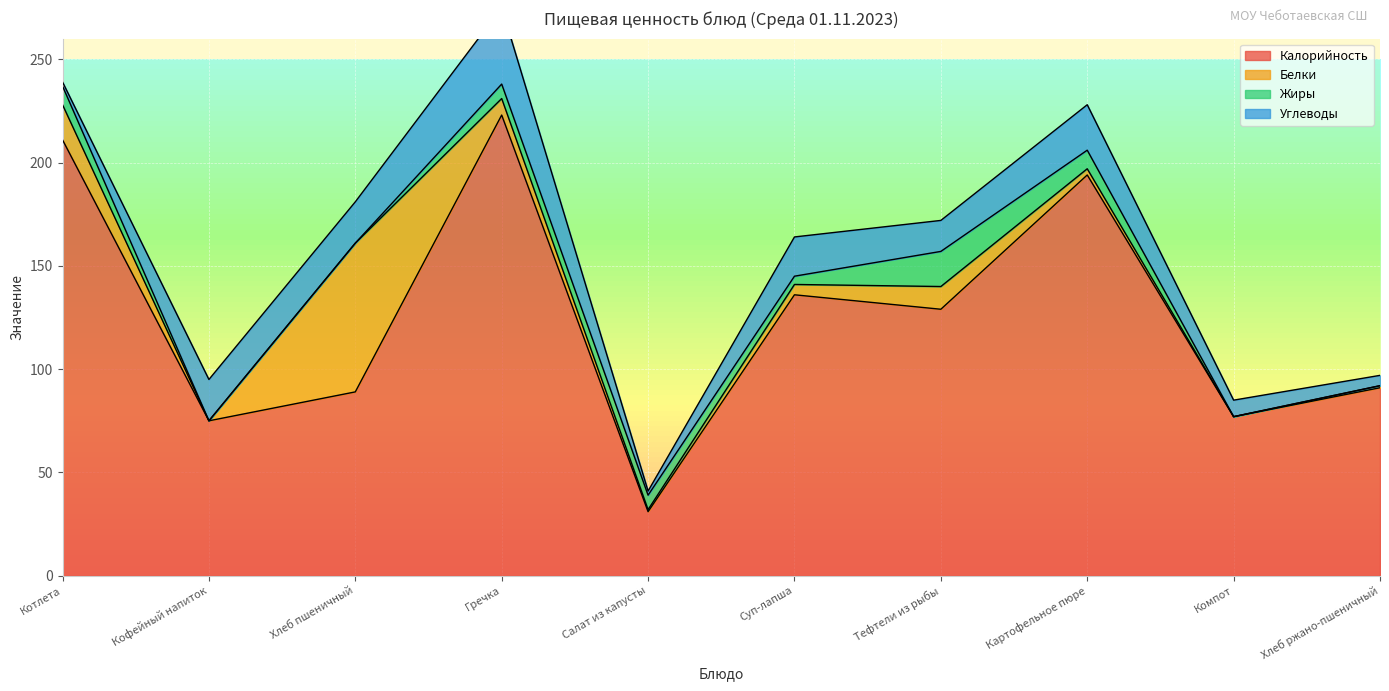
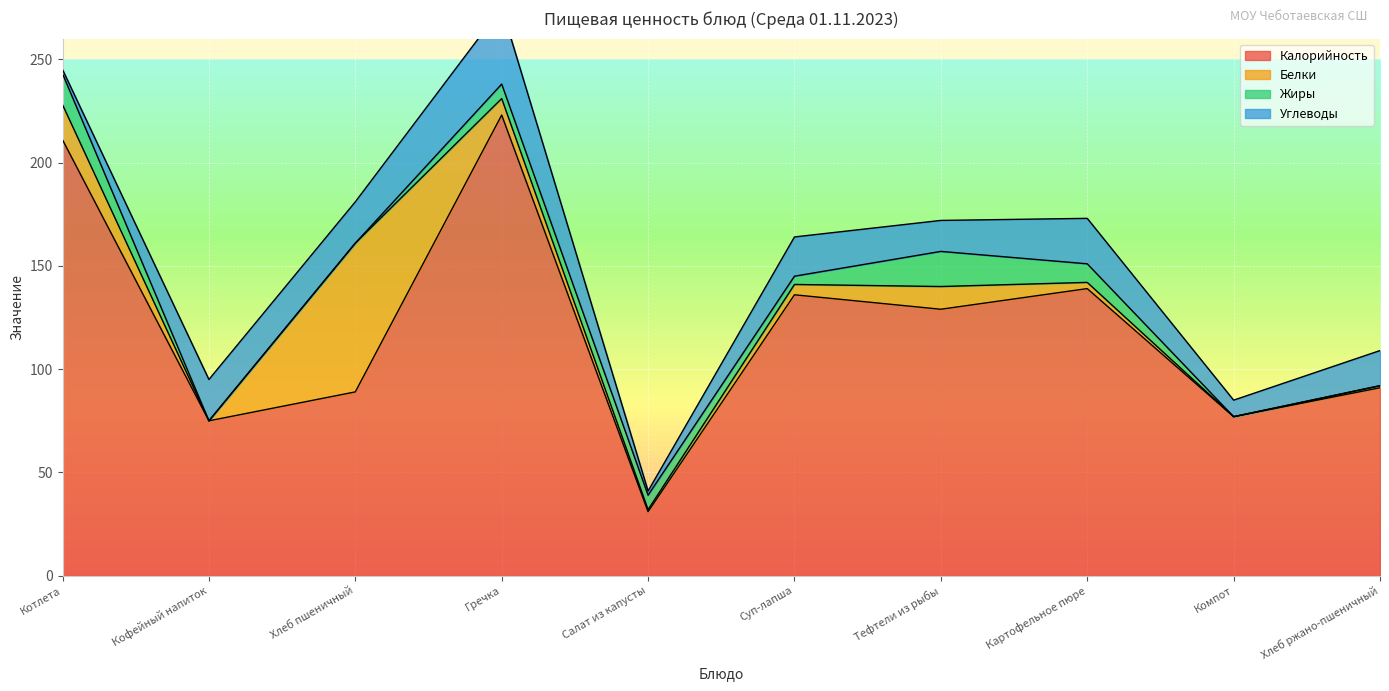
Жиры, Котлета: 9 -> 15
Калорийность, Картофельное пюре: 194 -> 139
Углеводы, Хлеб ржано-пшеничный: 5 -> 17
